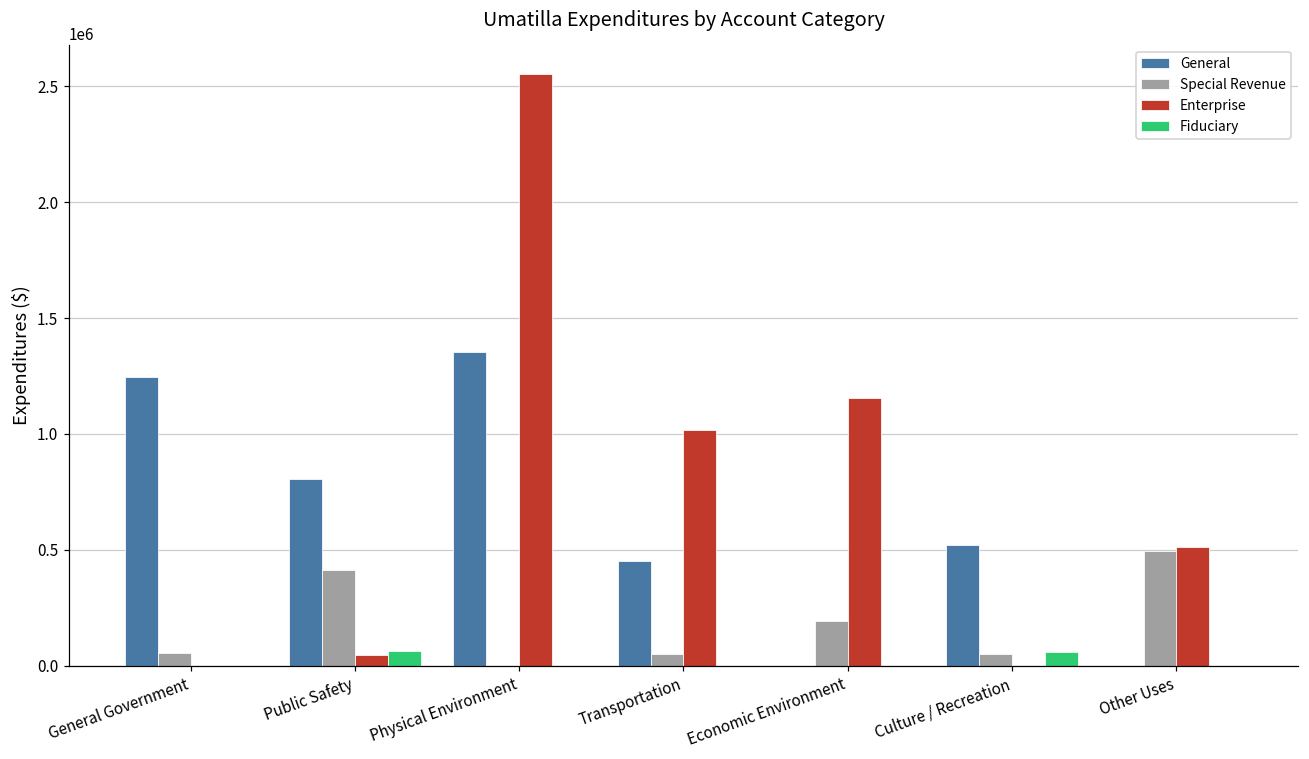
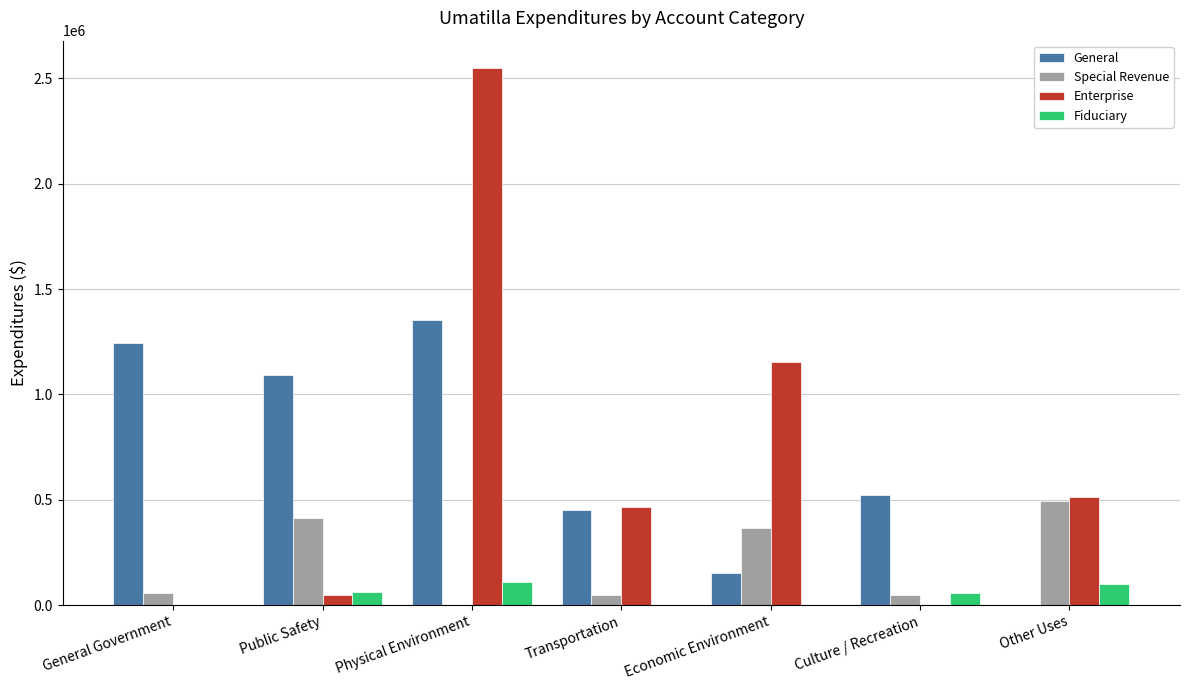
General, Public Safety: 810000 -> 1090000
Fiduciary, Physical Environment: 0 -> 110000
Enterprise, Transportation: 1020000 -> 460000
General, Economic Environment: 0 -> 150000
Special Revenue, Economic Environment: 190000 -> 370000
Fiduciary, Other Uses: 0 -> 100000
